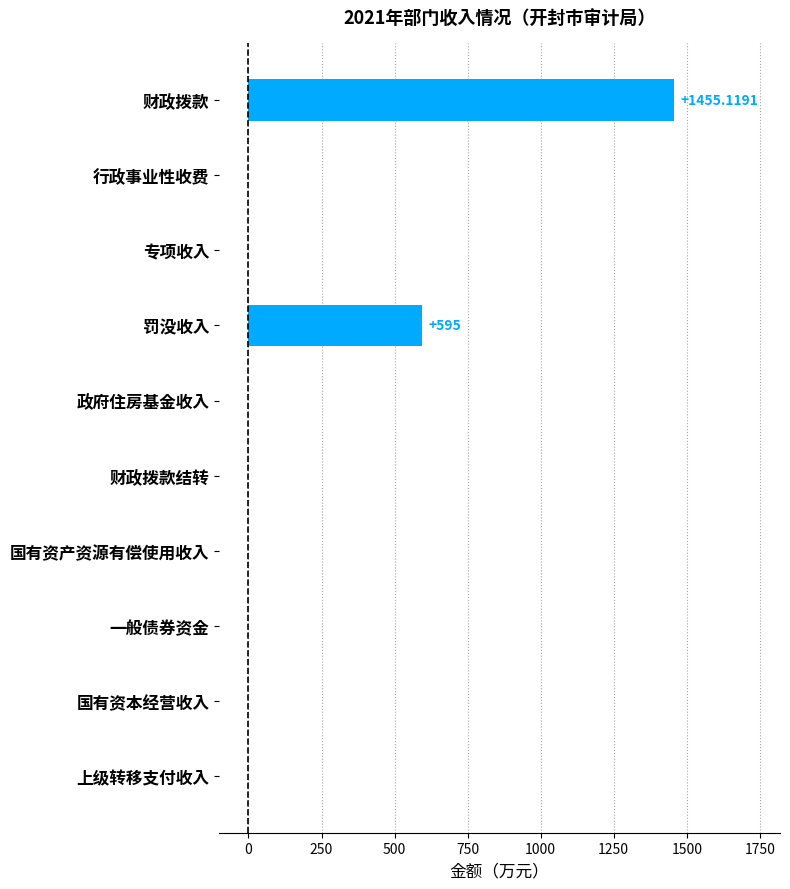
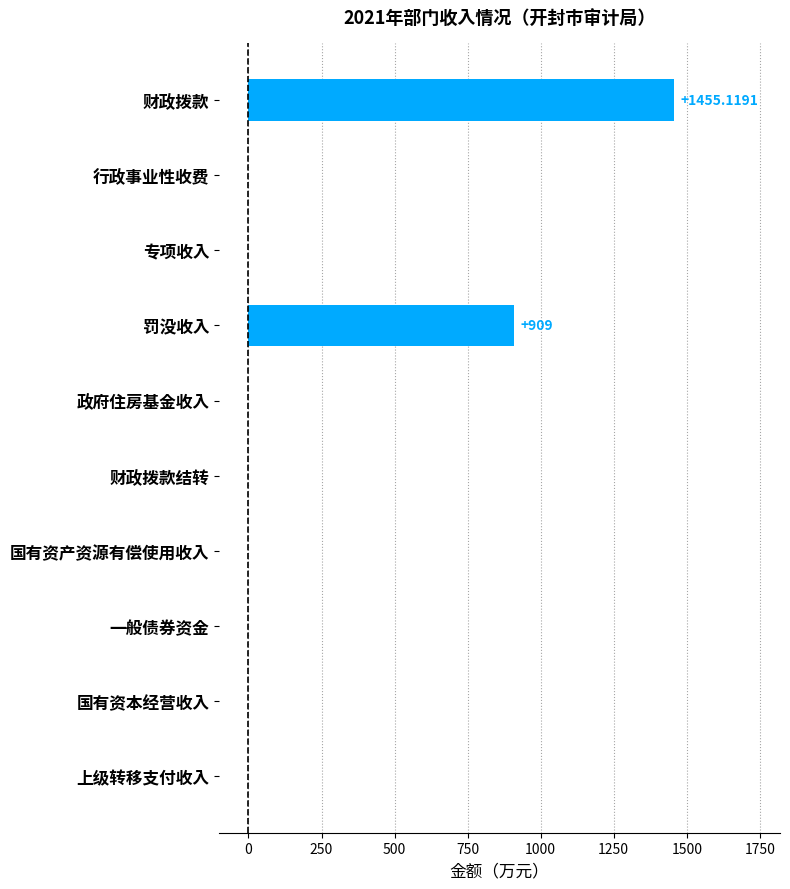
罚没收入: +595 -> +909
